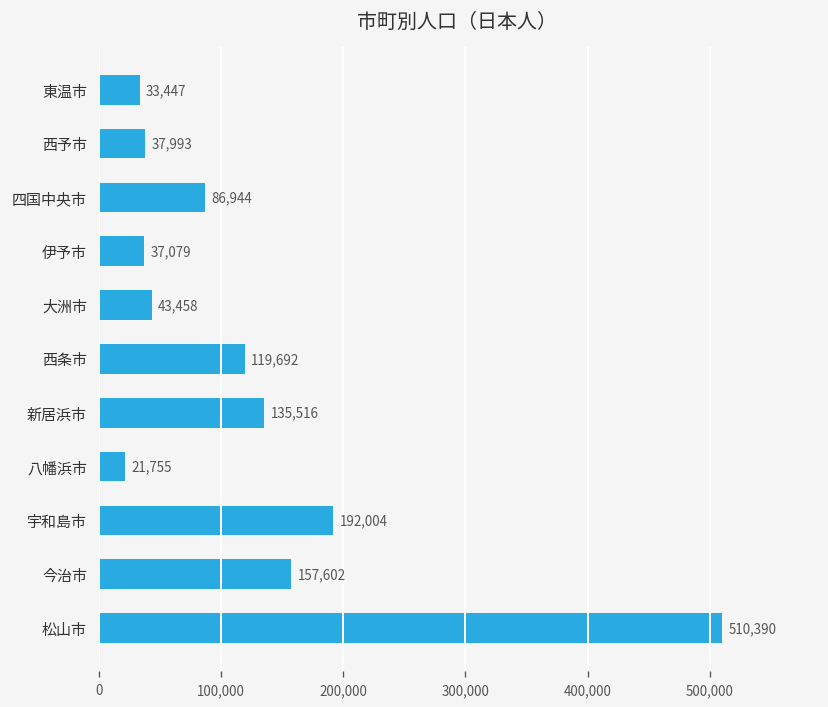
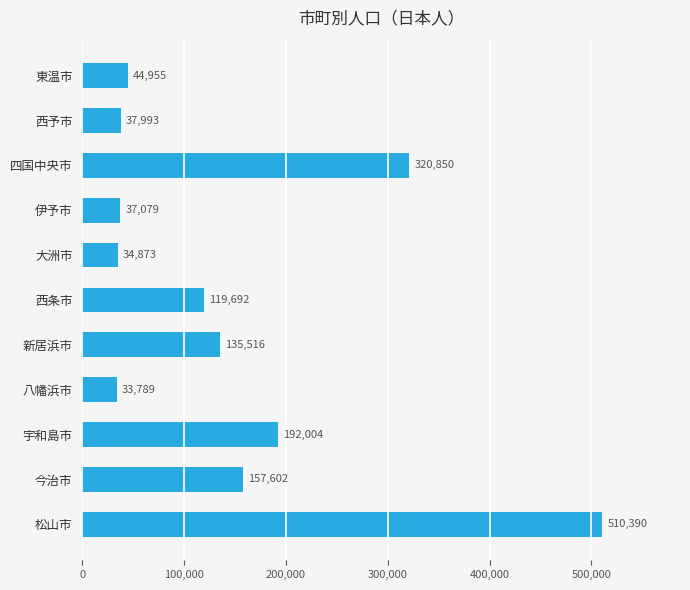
東温市: 33,447 -> 44,955
四国中央市: 86,944 -> 320,850
大洲市: 43,458 -> 34,873
八幡浜市: 21,755 -> 33,789
